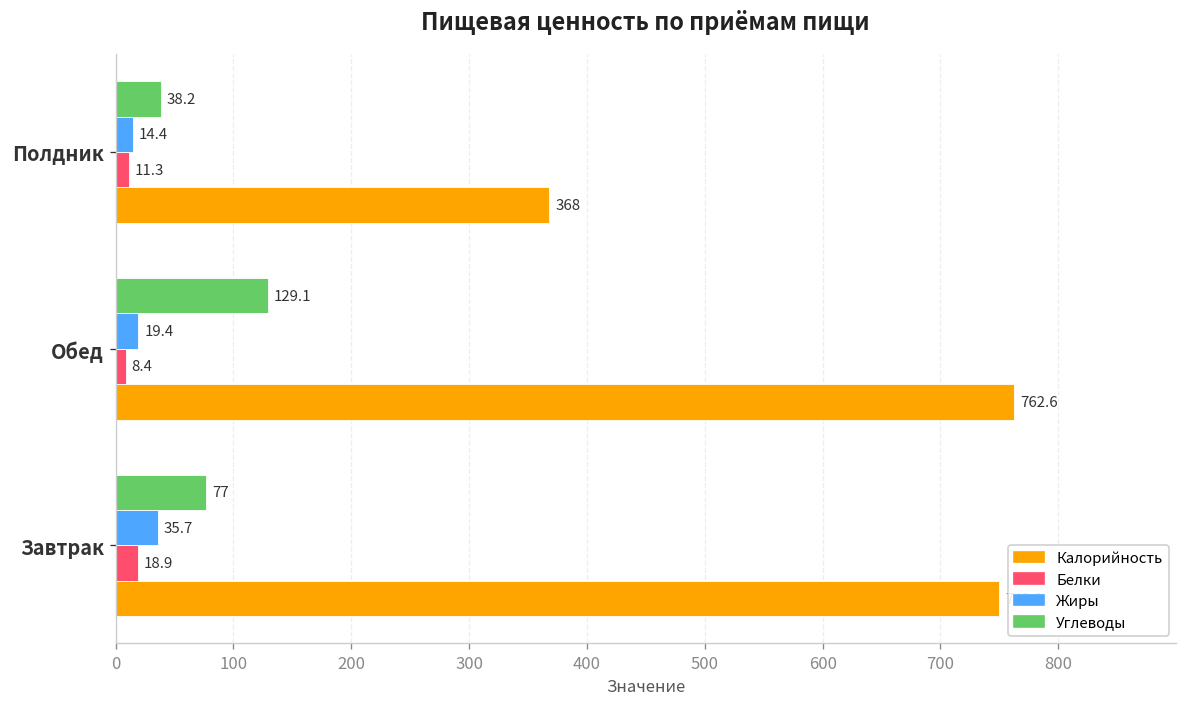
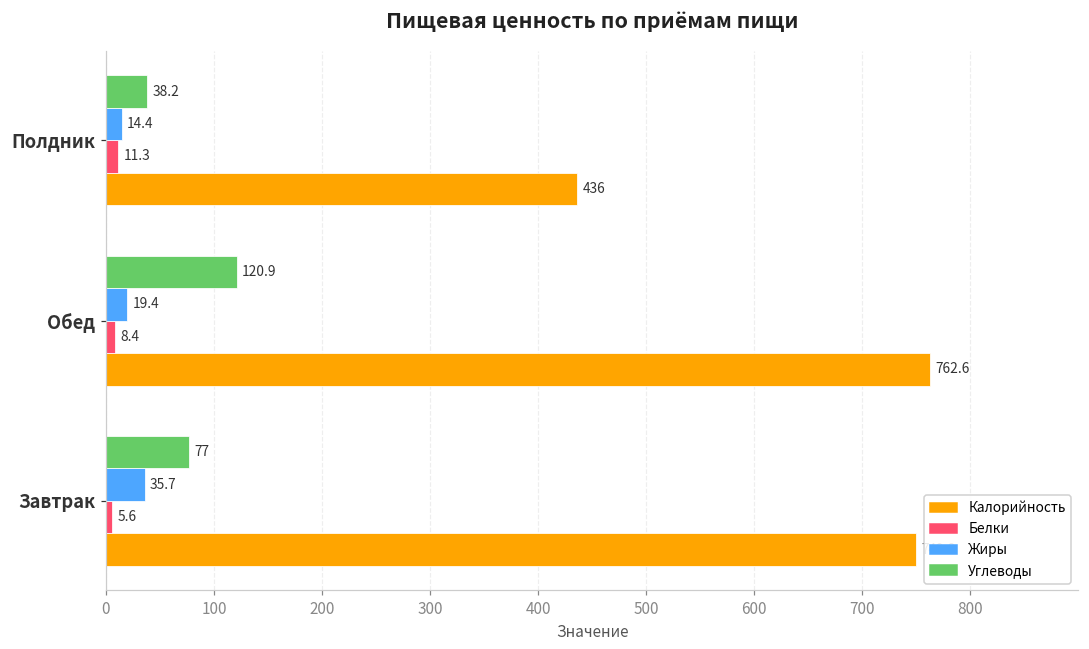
Калорийность, Полдник: 368 -> 436
Углеводы, Обед: 129.1 -> 120.9
Белки, Завтрак: 18.9 -> 5.6
